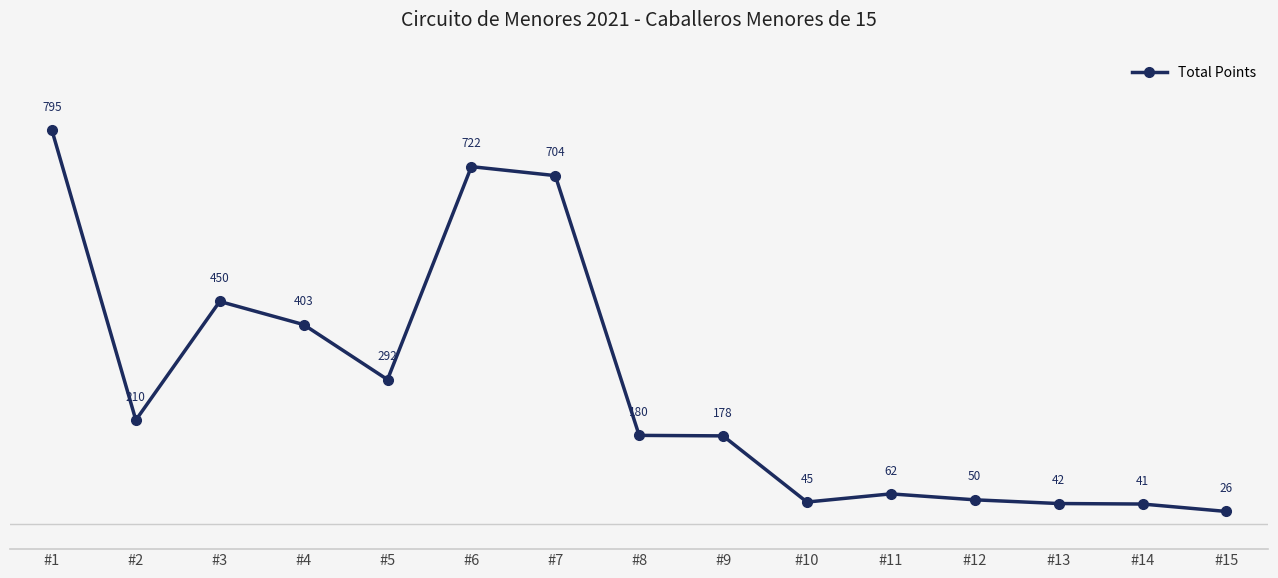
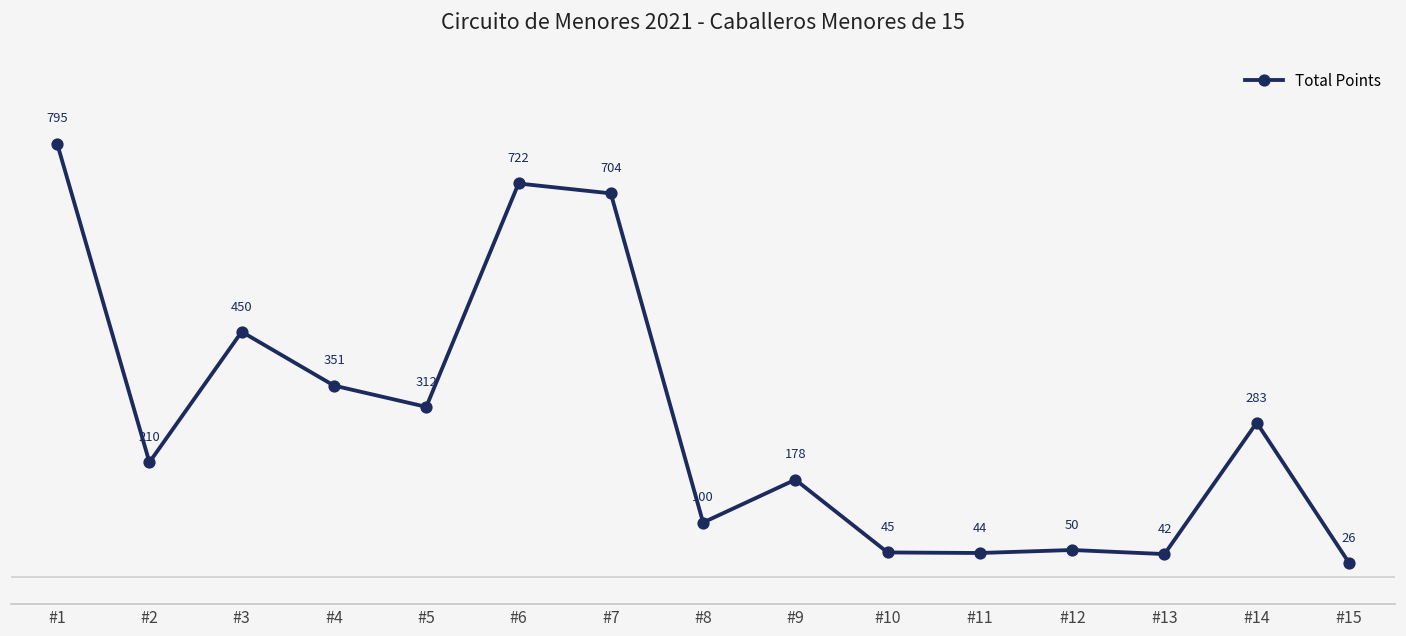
#4: 403 -> 351
#5: 292 -> 312
#8: 180 -> 100
#11: 62 -> 44
#14: 41 -> 283
